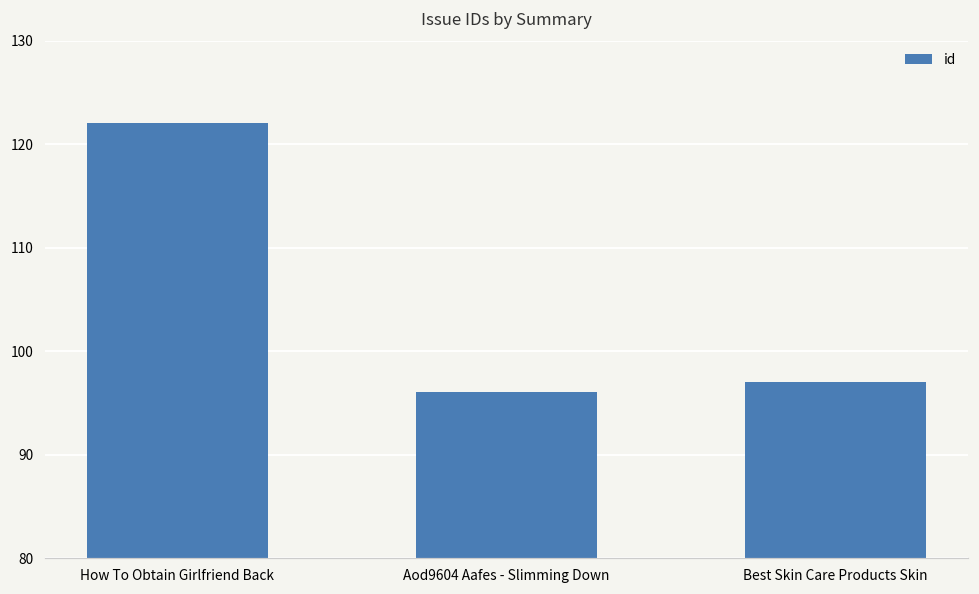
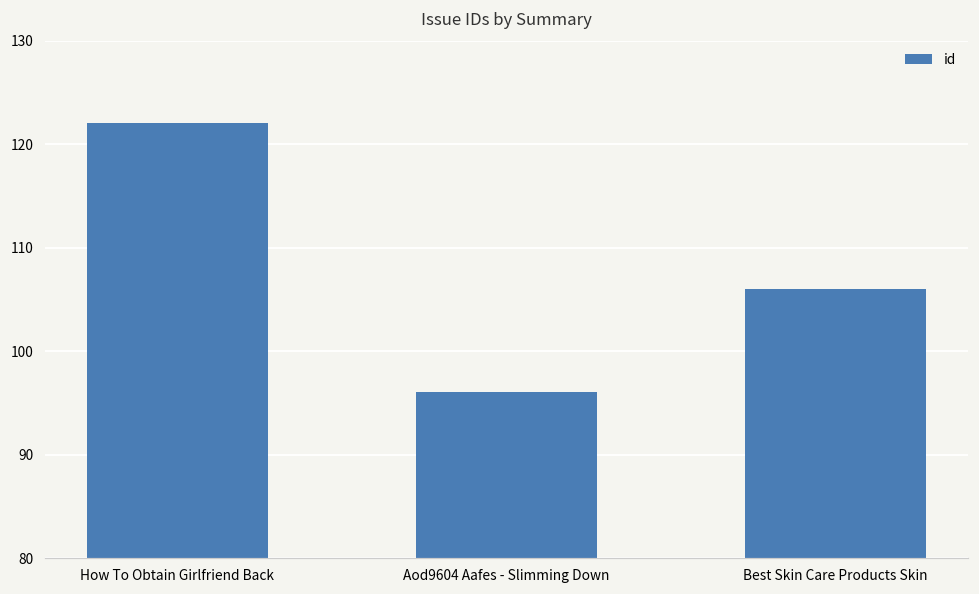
Best Skin Care Products Skin: 97 -> 106
